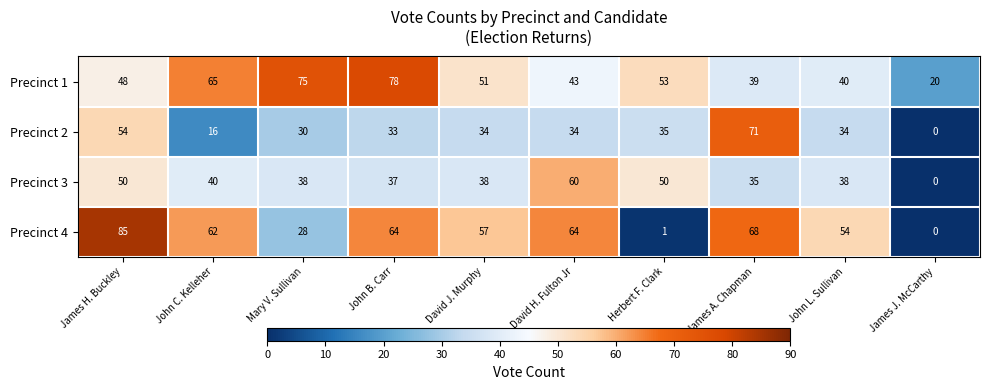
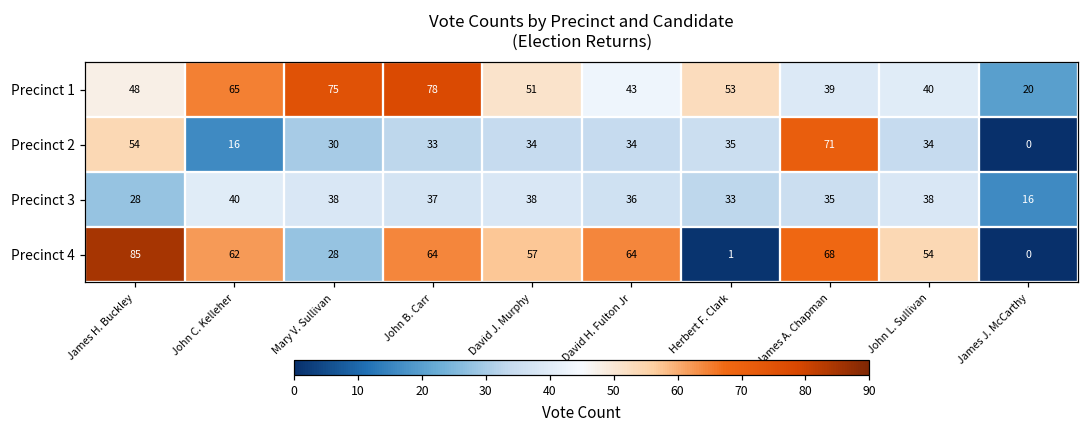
Precinct 3, James H. Buckley: 50 -> 28
Precinct 3, David H. Fulton Jr: 60 -> 36
Precinct 3, Herbert F. Clark: 50 -> 33
Precinct 3, James J. McCarthy: 0 -> 16
